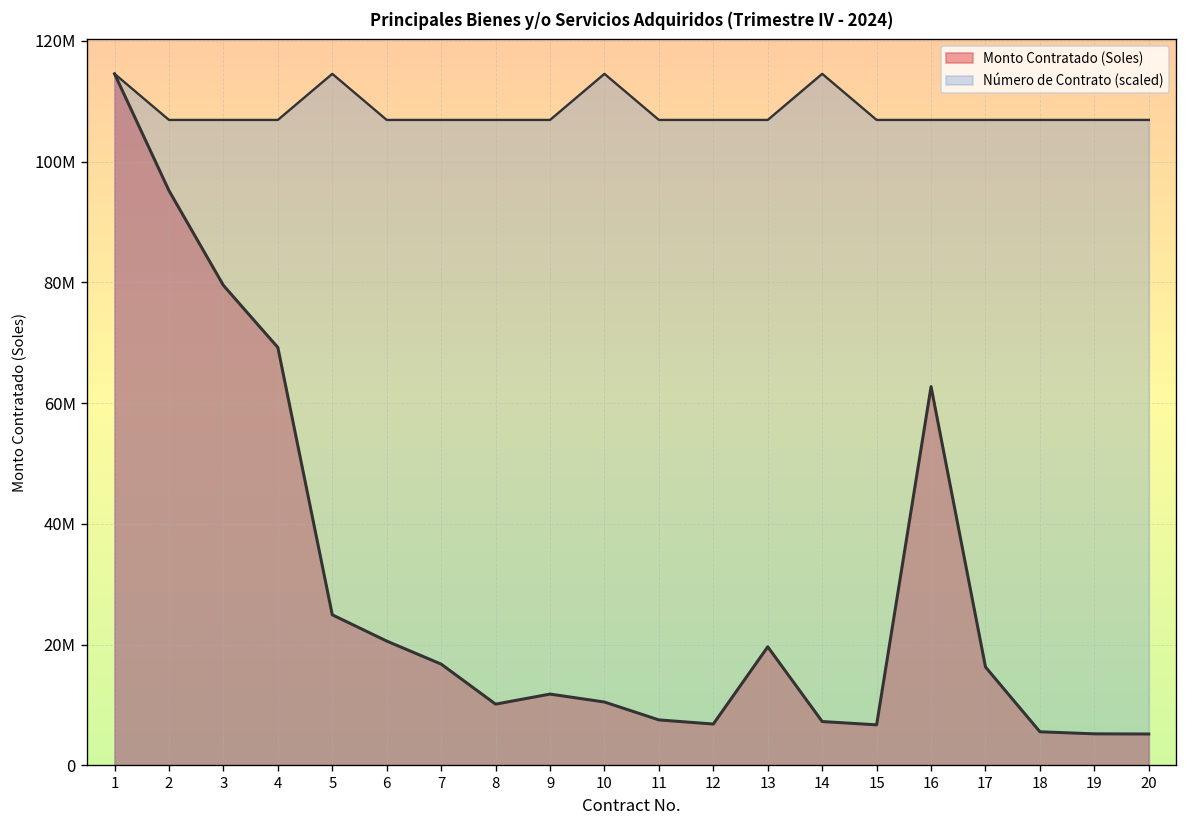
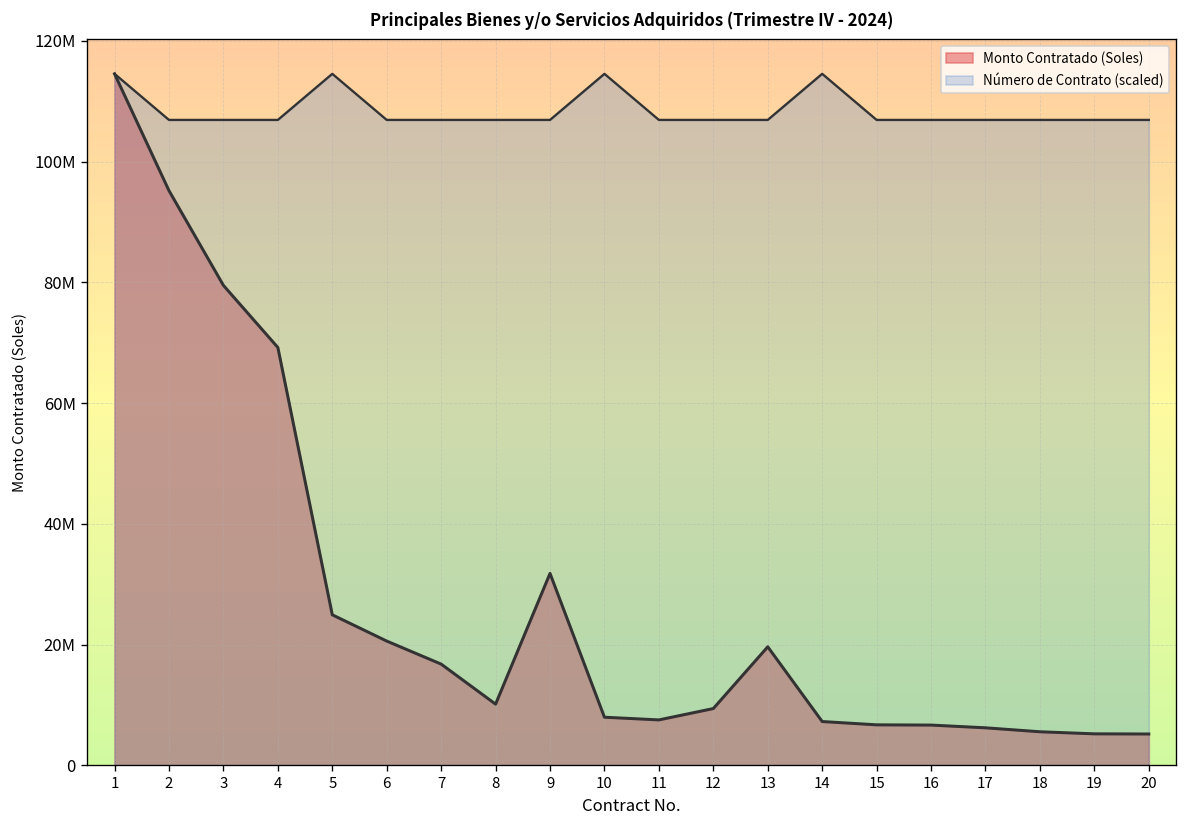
Monto Contratado (Soles), 9: 12000000 -> 32000000
Monto Contratado (Soles), 10: 10000000 -> 8000000
Monto Contratado (Soles), 12: 7000000 -> 9000000
Monto Contratado (Soles), 16: 63000000 -> 7000000
Monto Contratado (Soles), 17: 16000000 -> 6000000
